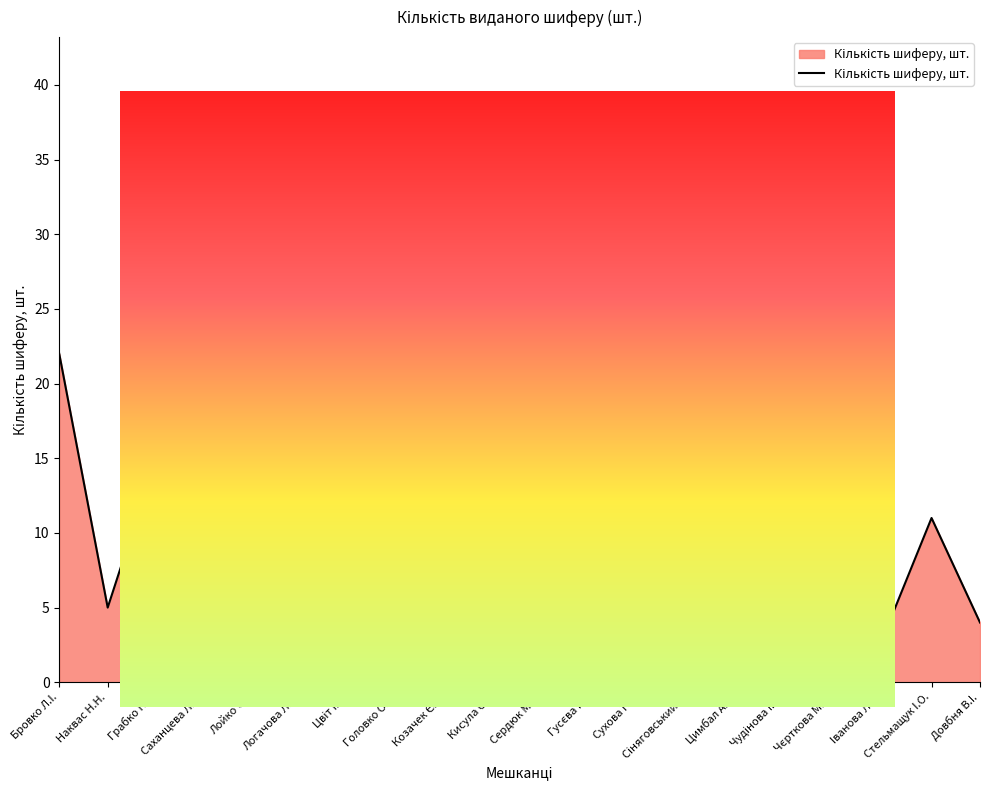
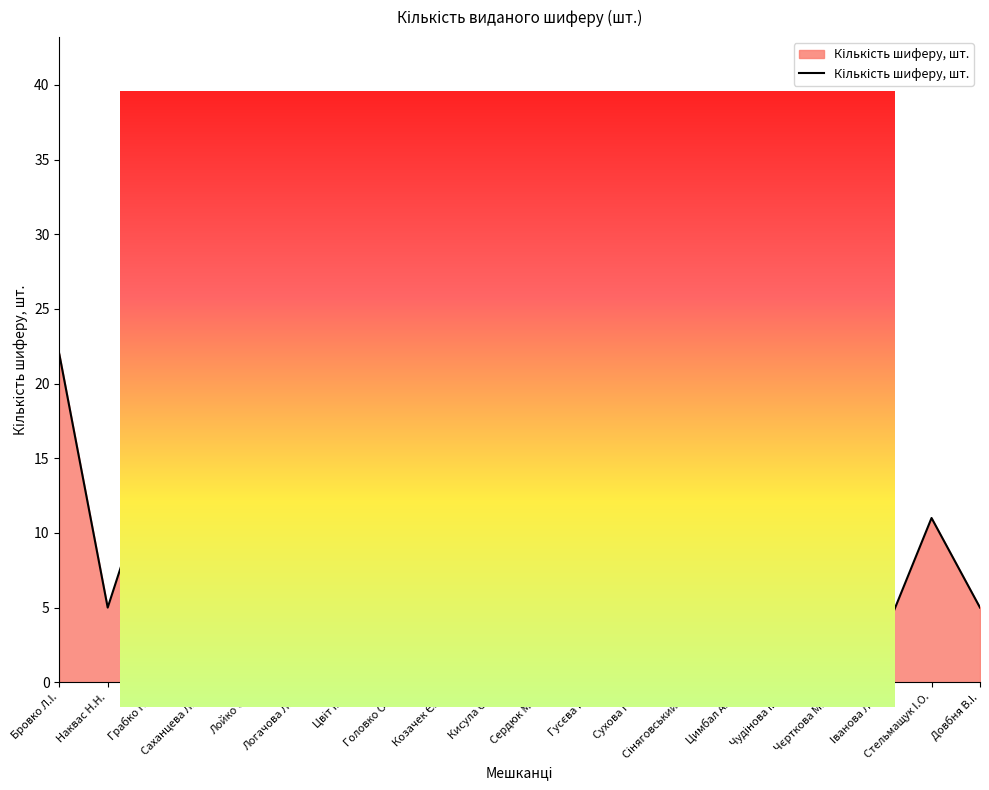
Кількість виданого шиферу (шт.), Довбня В.І.: 4 -> 5
